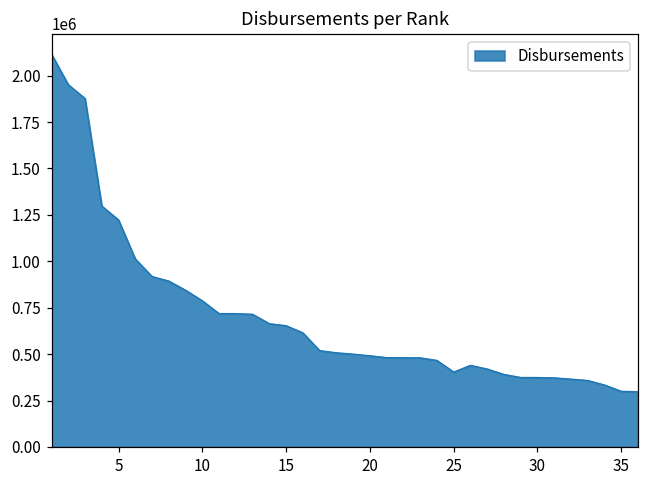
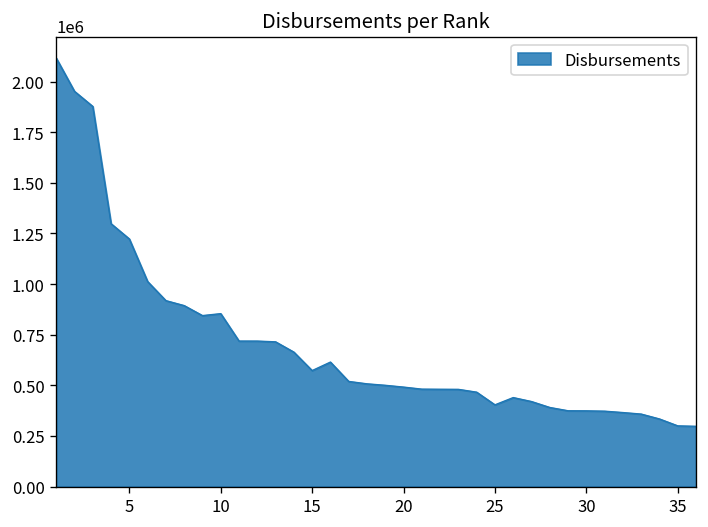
10: 790000 -> 850000
15: 650000 -> 570000
